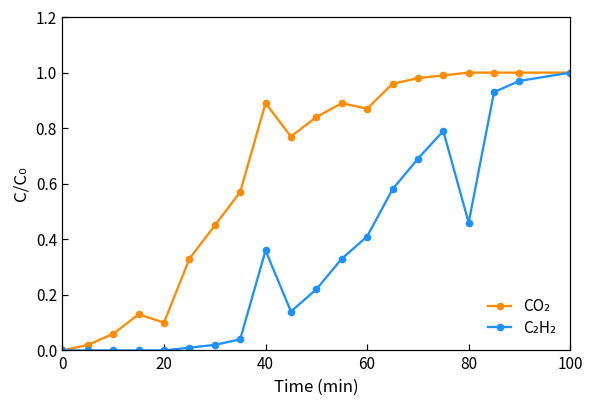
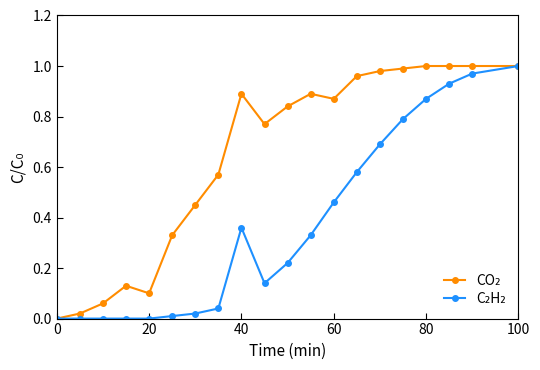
C₂H₂, 60: 0.41 -> 0.46
C₂H₂, 80: 0.46 -> 0.87
